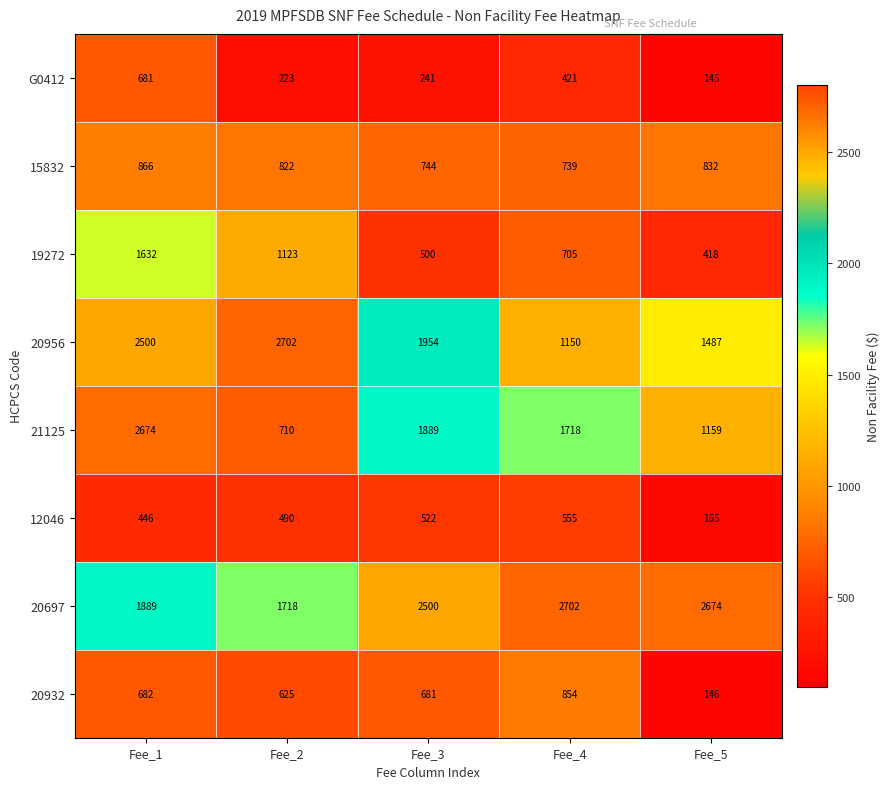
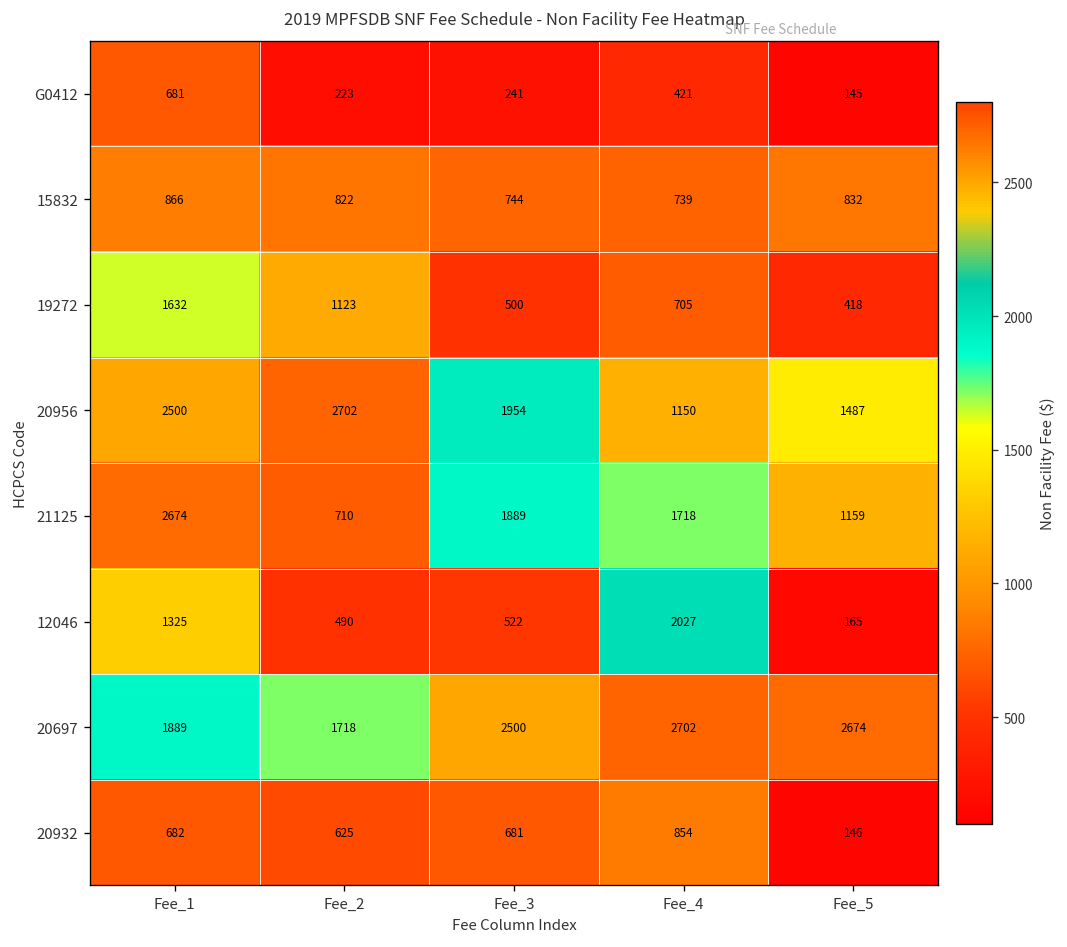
12046, Fee_1: 446 -> 1325
12046, Fee_4: 555 -> 2027
